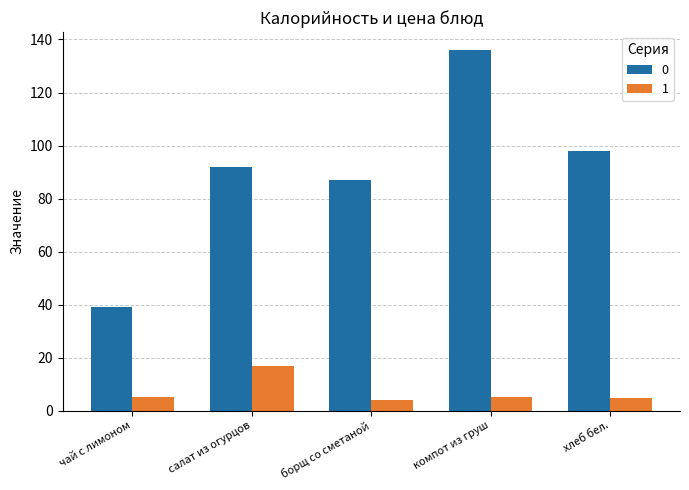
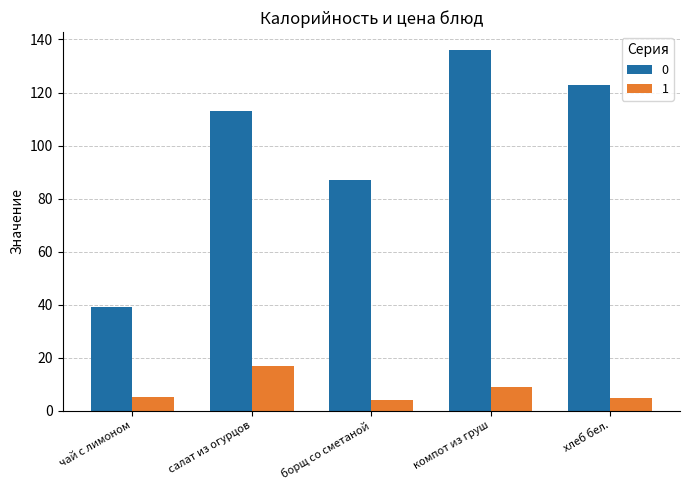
0, салат из огурцов: 92 -> 113
1, компот из груш: 5 -> 9
0, хлеб бел.: 98 -> 123
